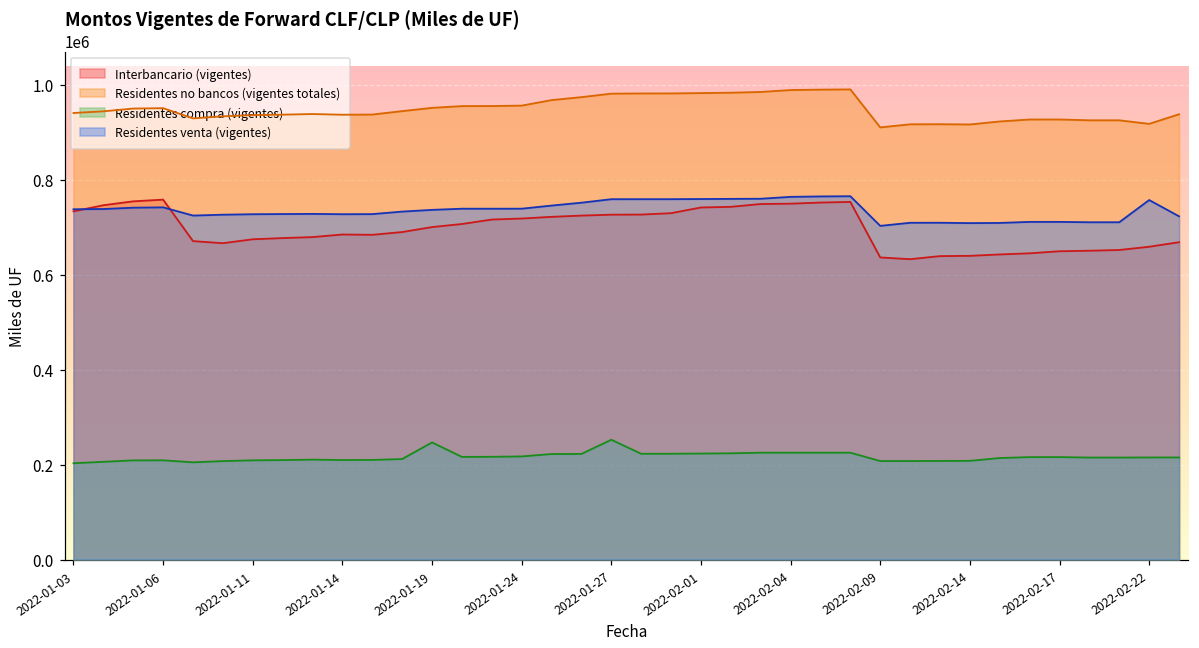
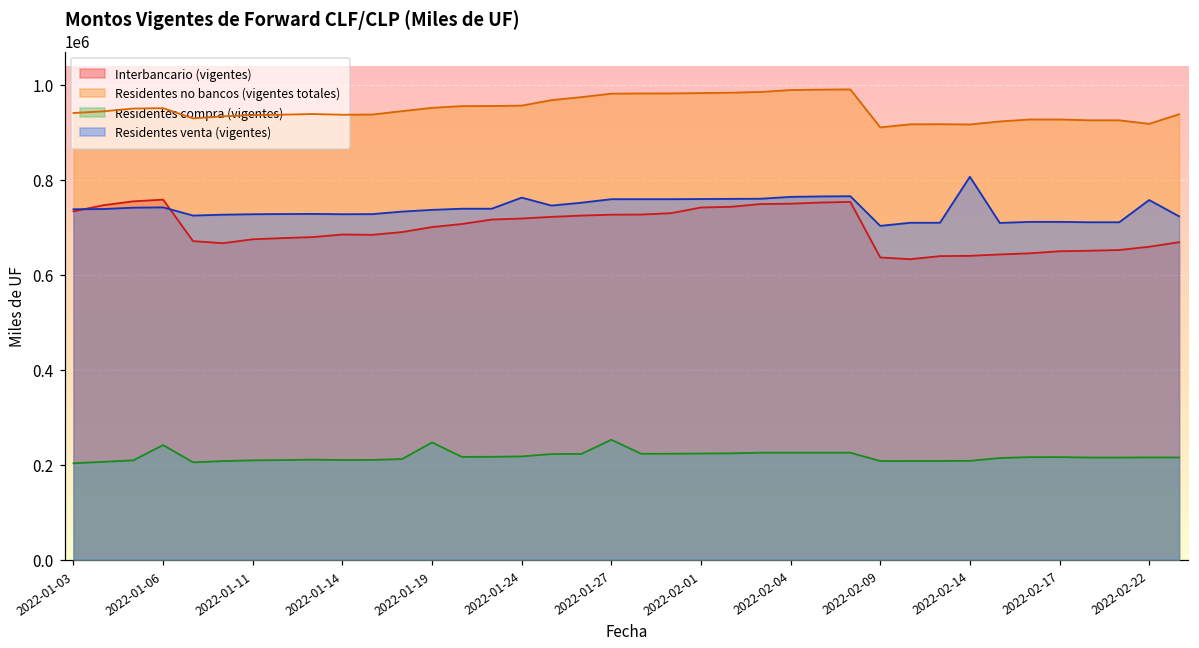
Residentes compra (vigentes), 2022-01-06: 210000 -> 240000
Residentes venta (vigentes), 2022-01-24: 740000 -> 760000
Residentes venta (vigentes), 2022-02-14: 710000 -> 810000
